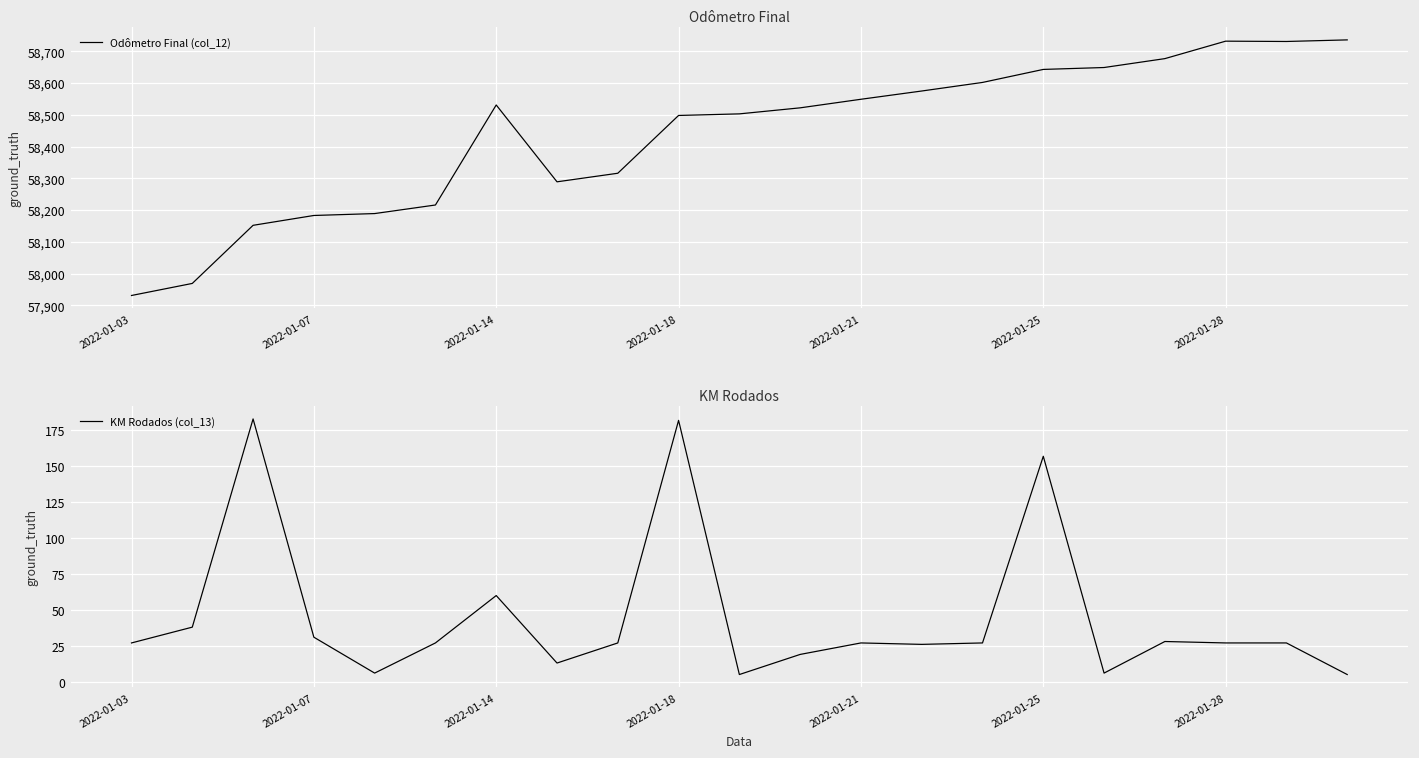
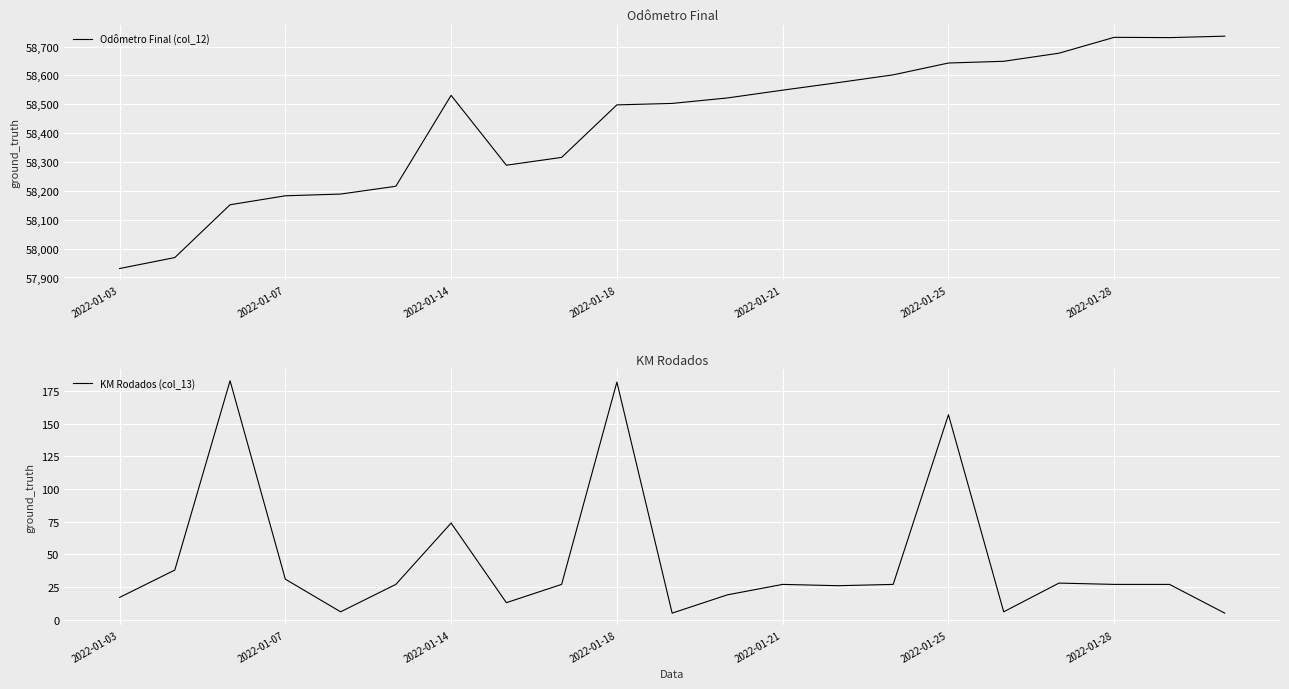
KM Rodados, 2022-01-03: 27 -> 17
KM Rodados, 2022-01-14: 60 -> 74
